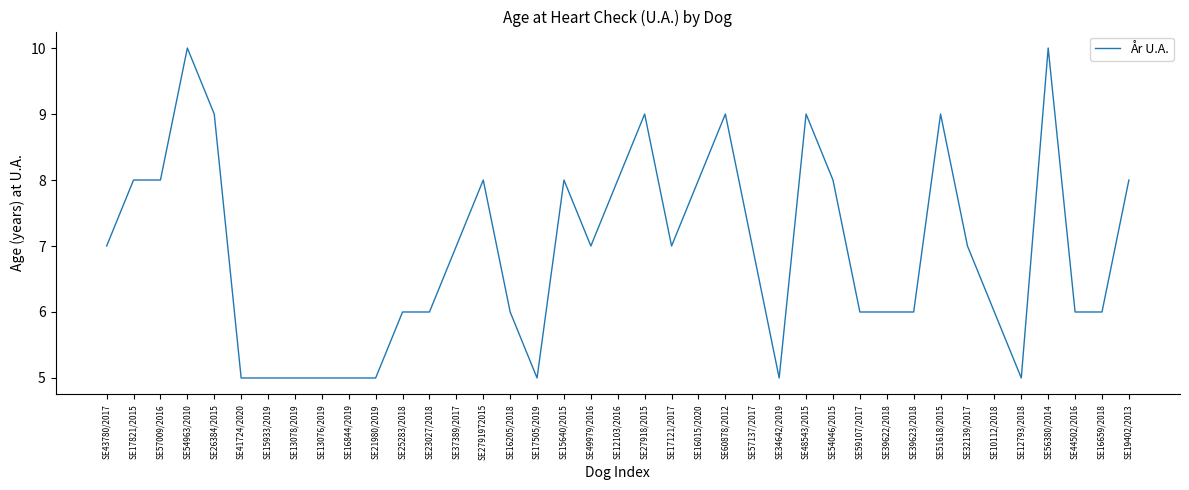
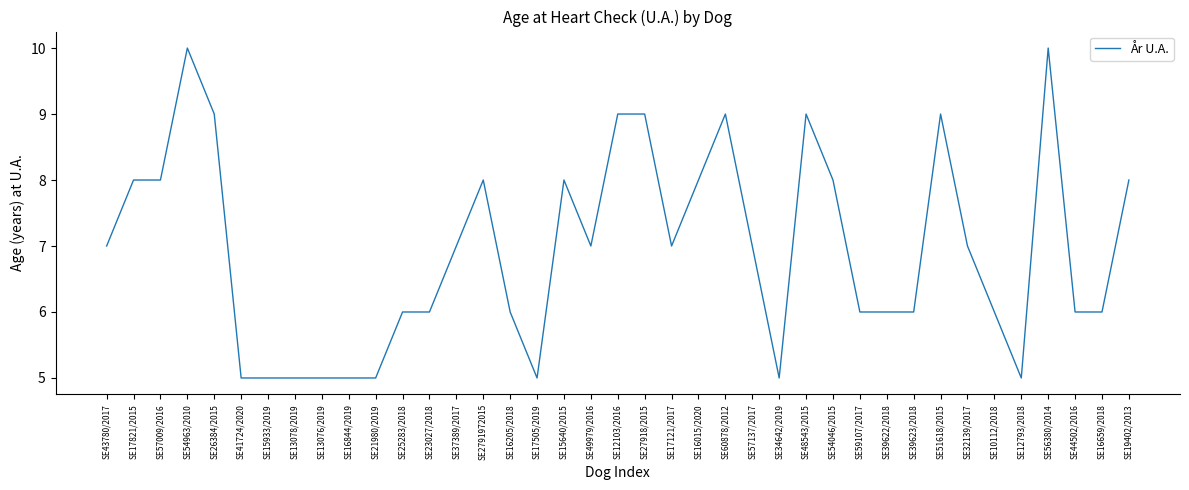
SE12103/2016: 8 -> 9
